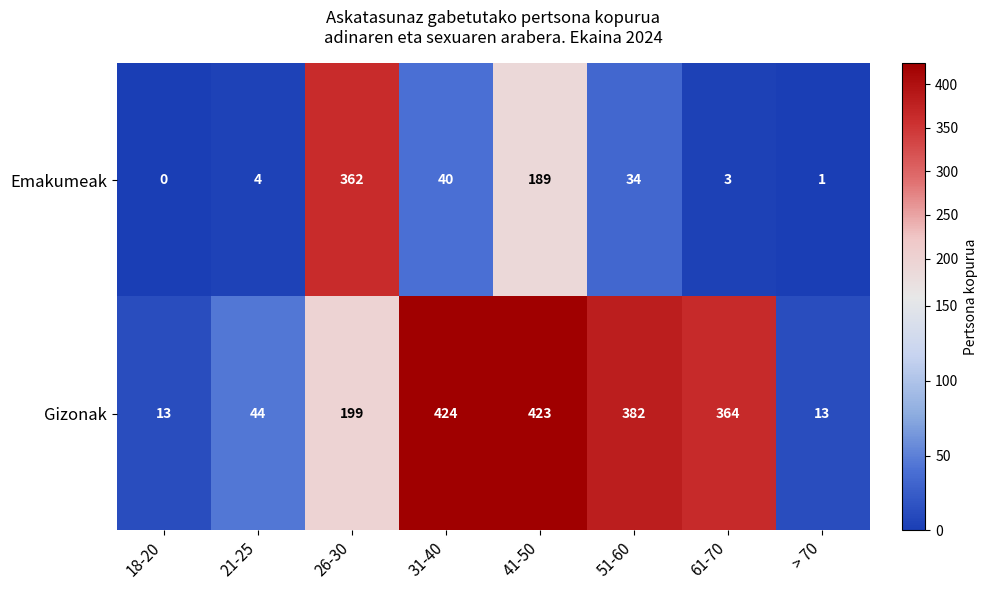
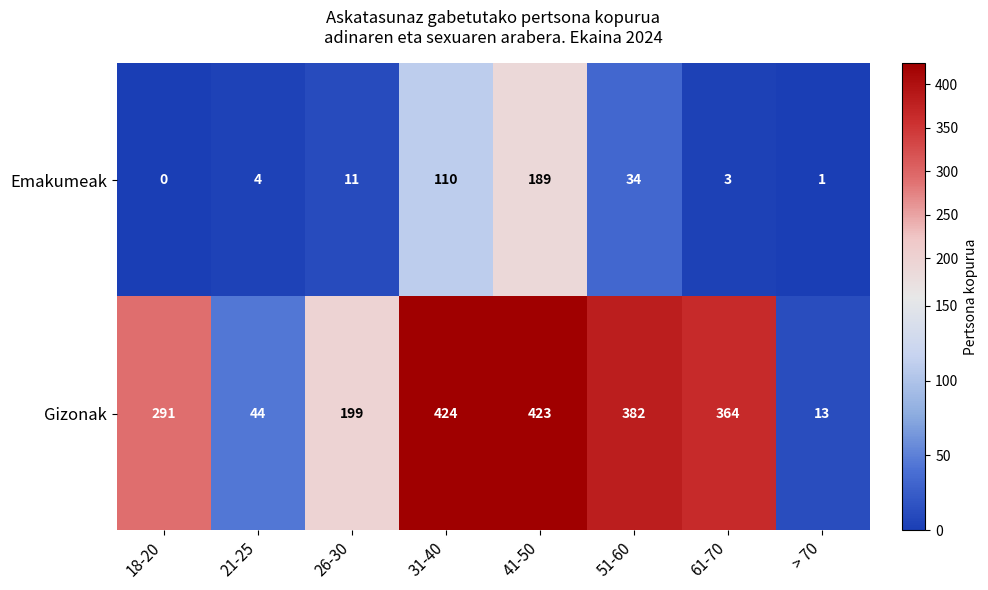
Emakumeak, 26-30: 362 -> 11
Emakumeak, 31-40: 40 -> 110
Gizonak, 18-20: 13 -> 291
